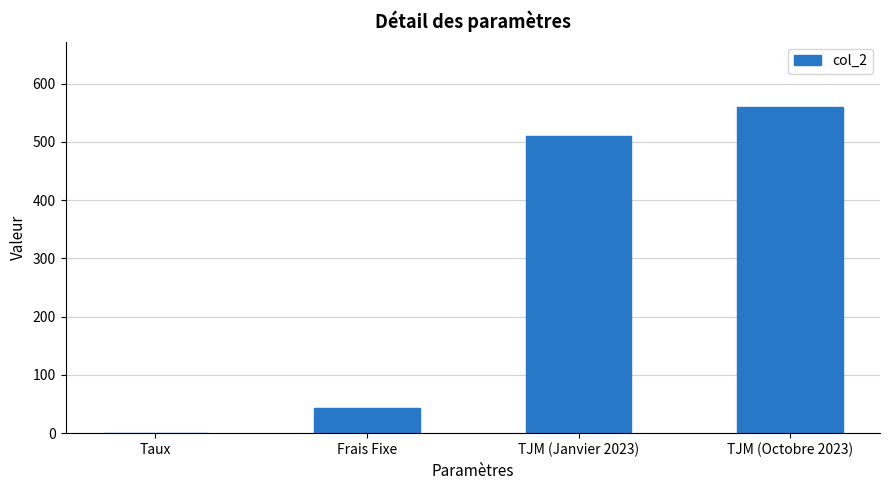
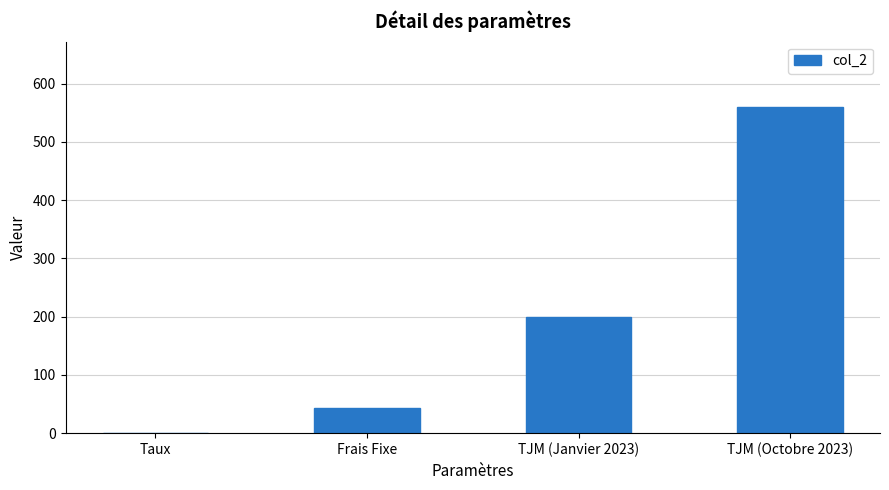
TJM (Janvier 2023): 510 -> 200
